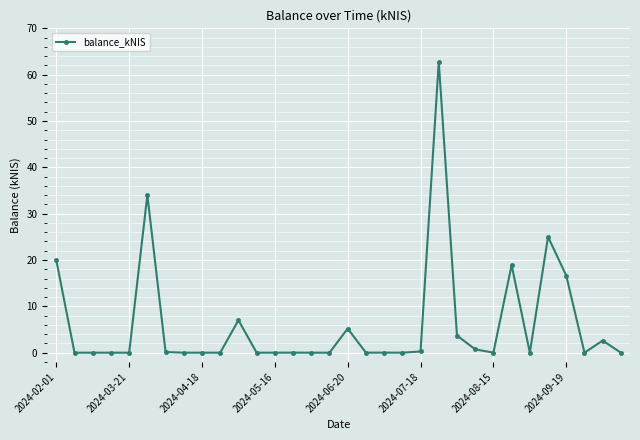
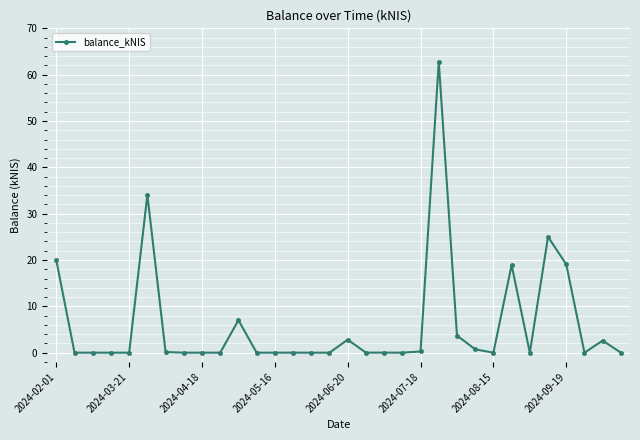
2024-06-20: 5 -> 3
2024-09-19: 17 -> 19
